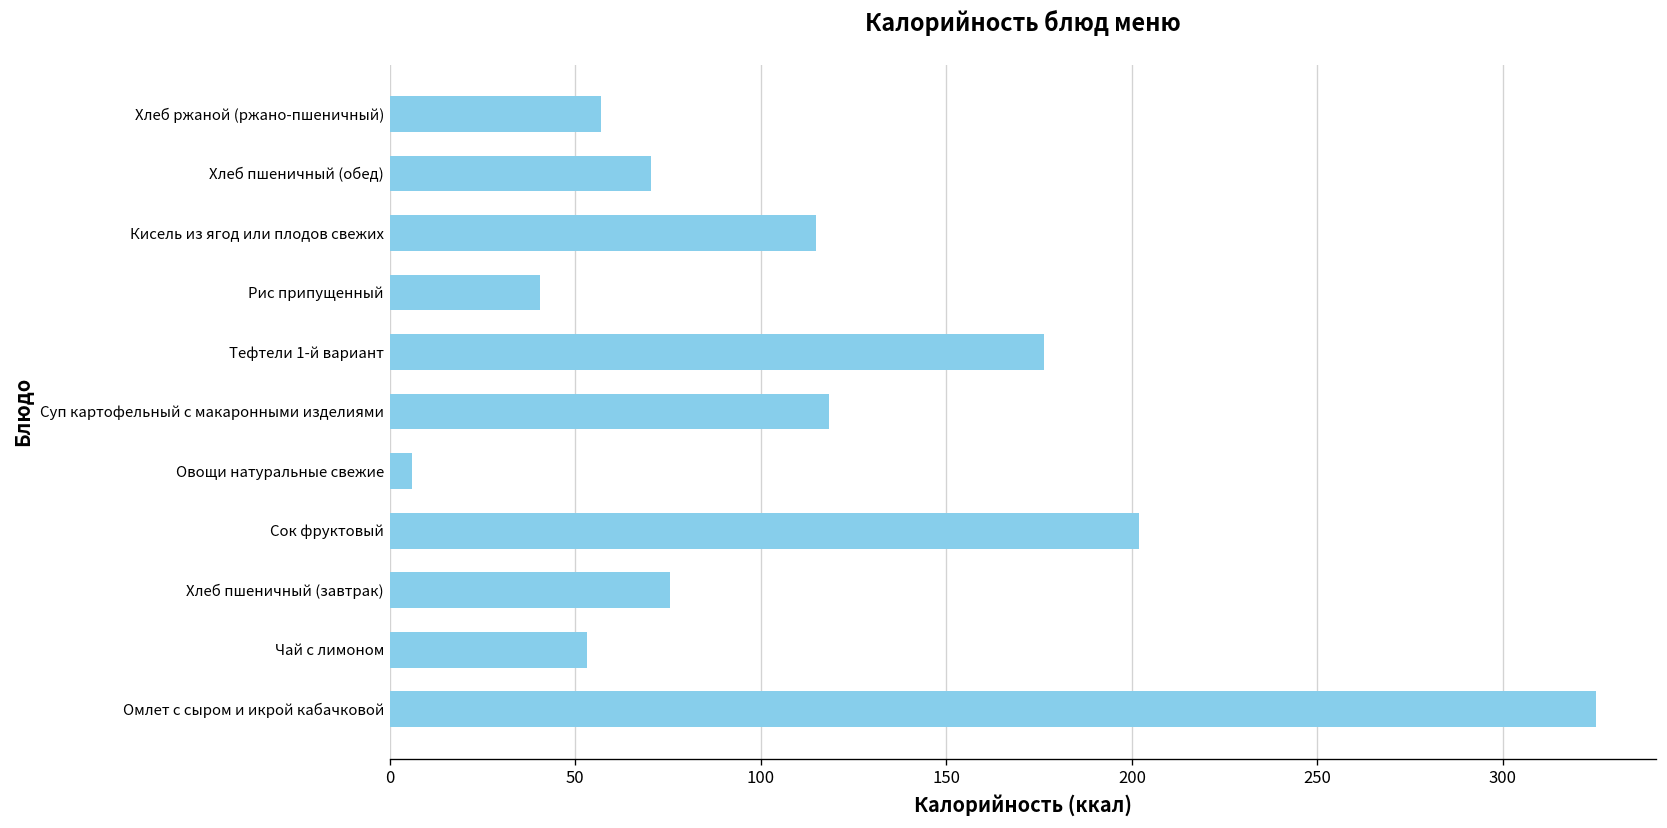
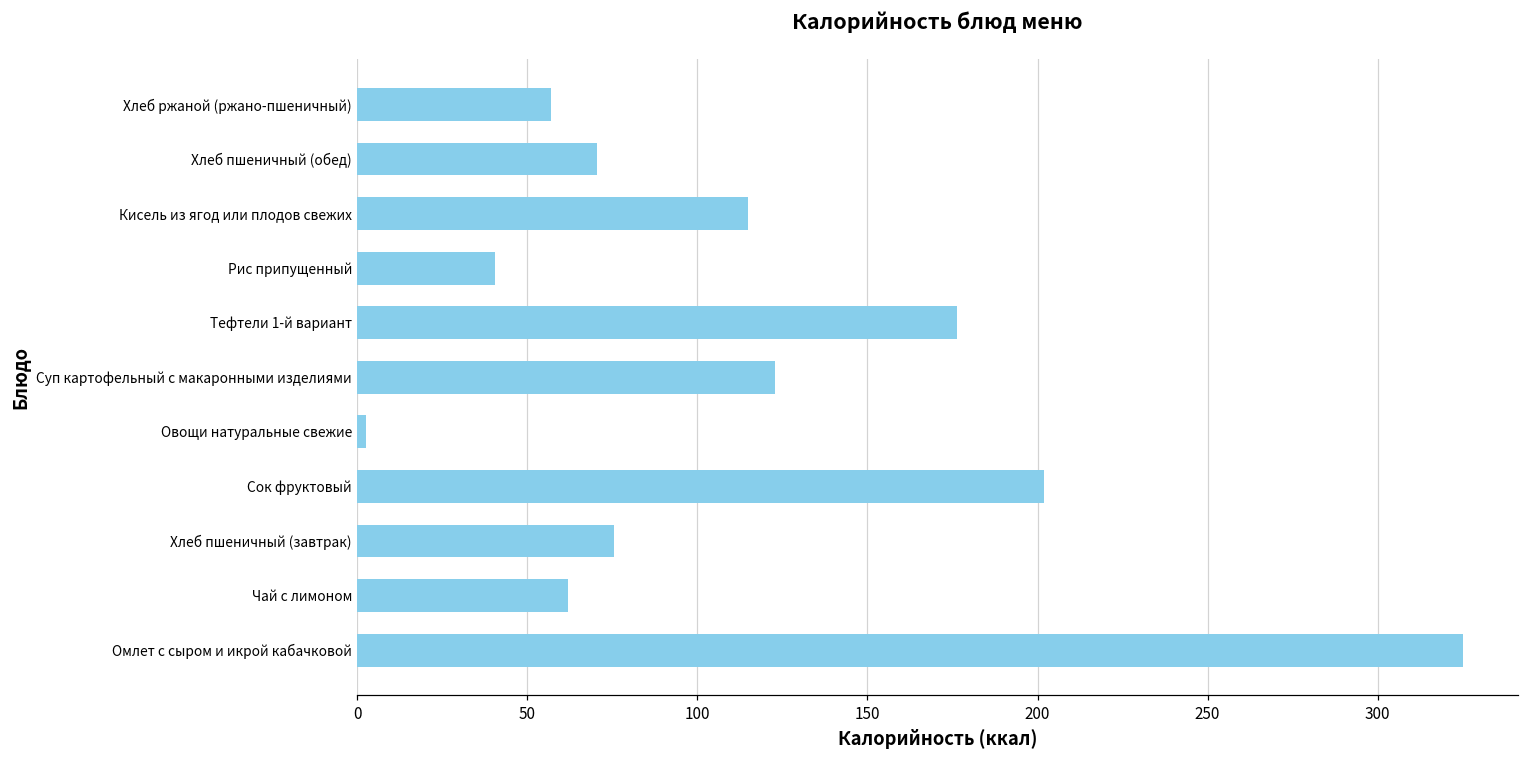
Суп картофельный с макаронными изделиями: 118 -> 123
Овощи натуральные свежие: 6 -> 3
Чай с лимоном: 53 -> 62
